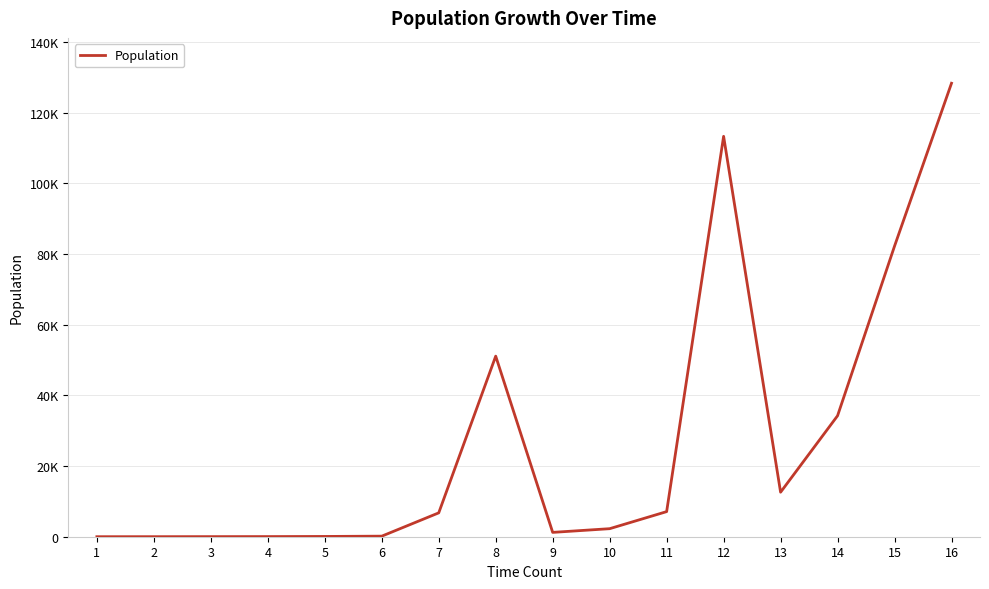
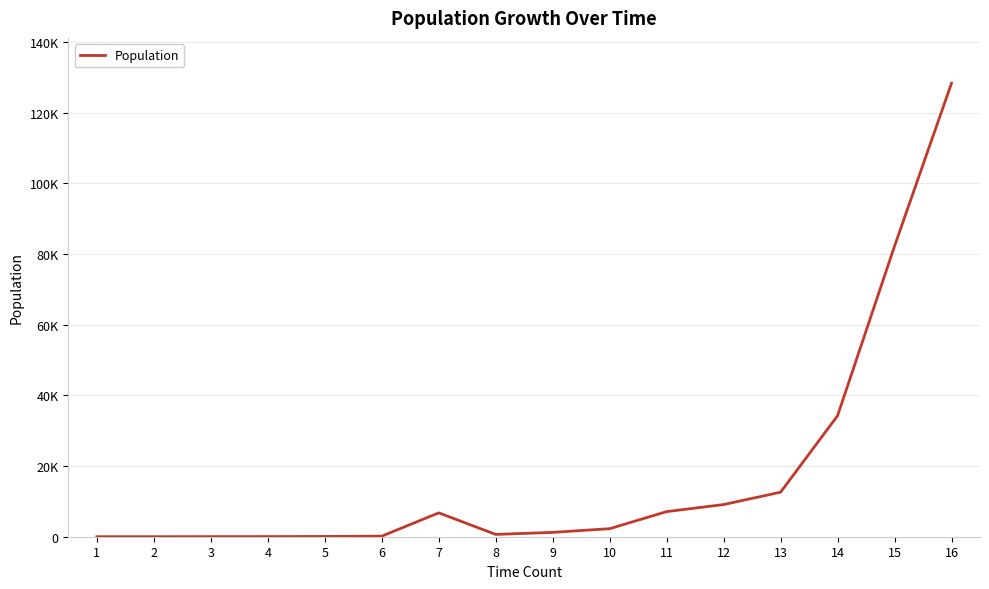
8: 51000 -> 1000
12: 113000 -> 9000
